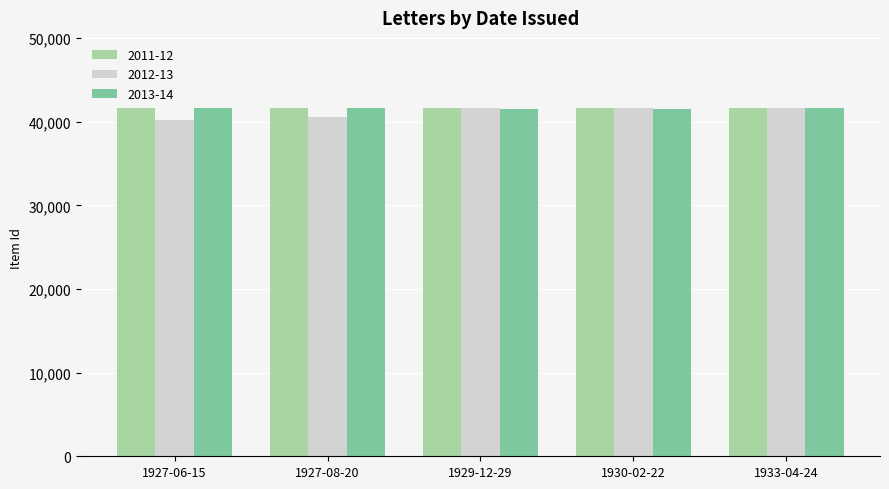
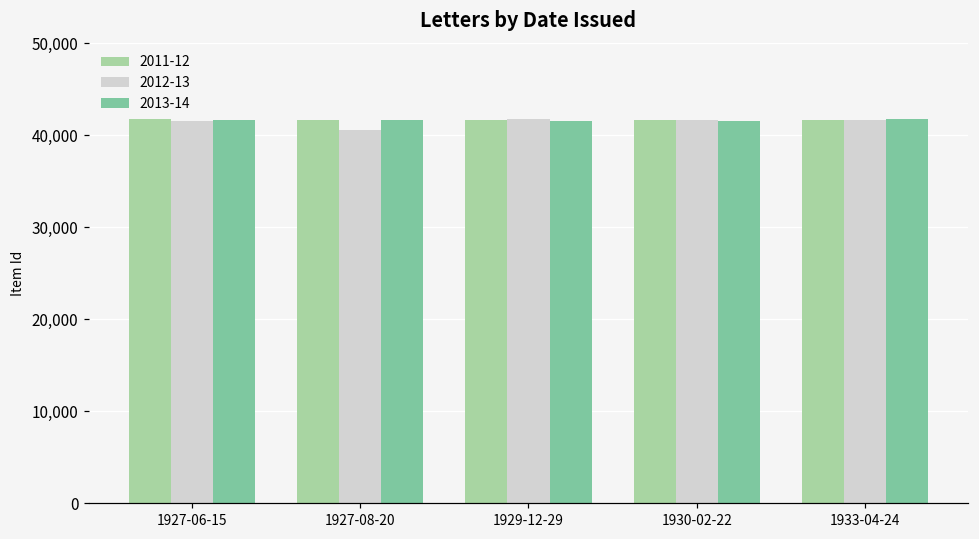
2012-13, 1927-06-15: 40,000 -> 42,000
